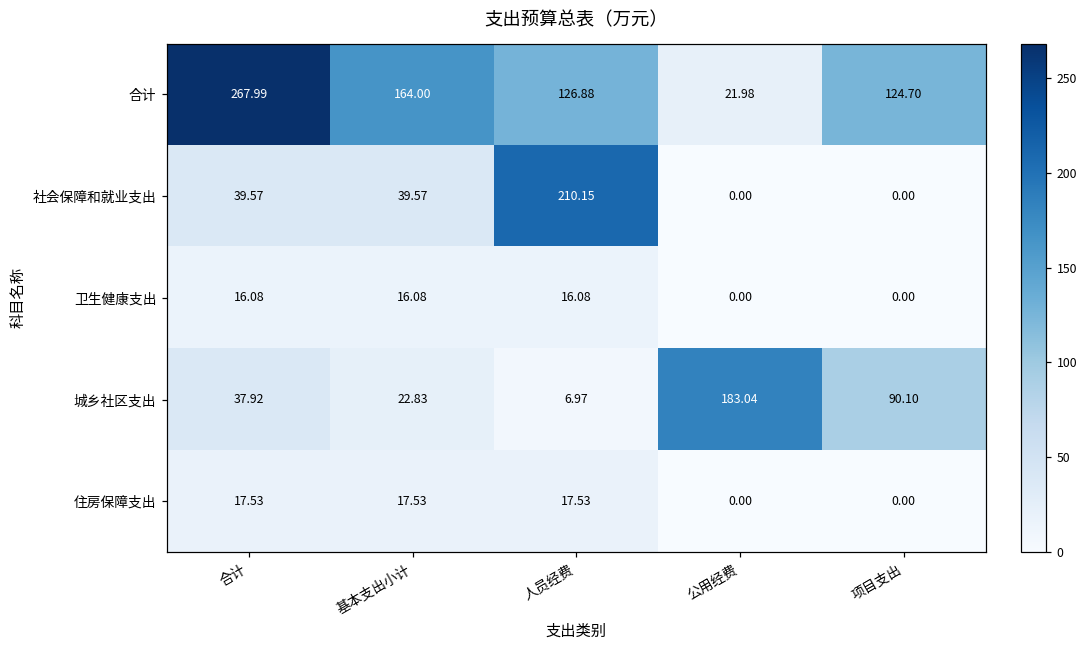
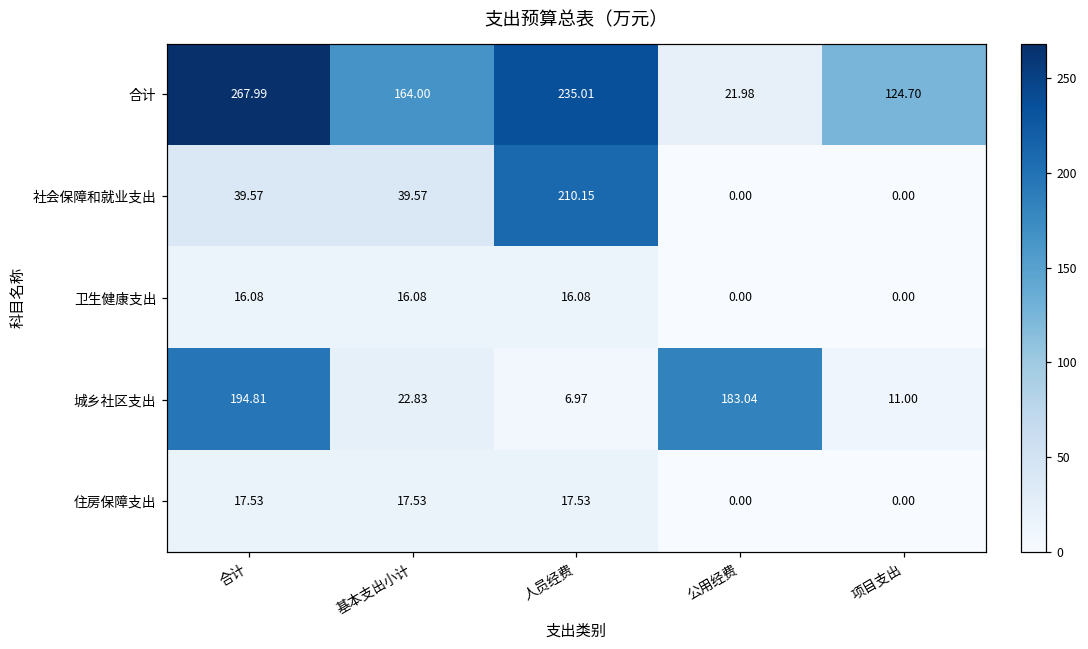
合计, 人员经费: 126.88 -> 235.01
城乡社区支出, 合计: 37.92 -> 194.81
城乡社区支出, 项目支出: 90.10 -> 11.00
